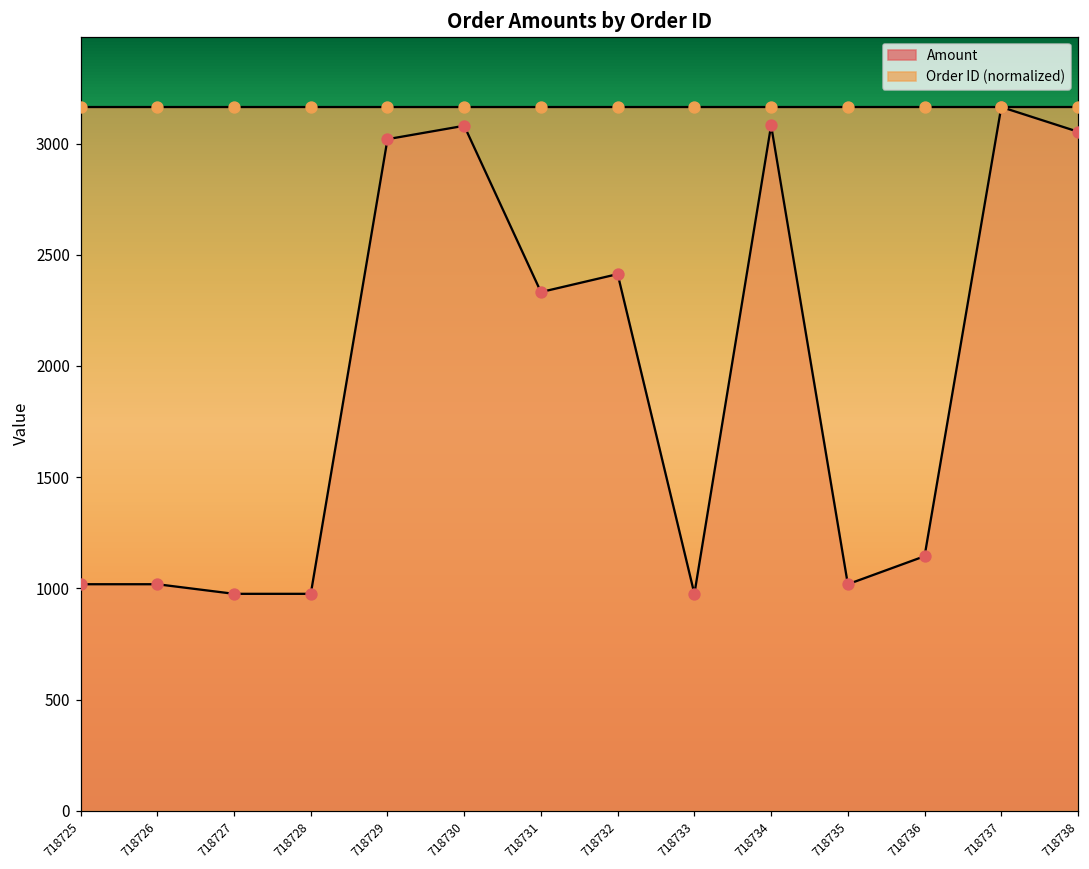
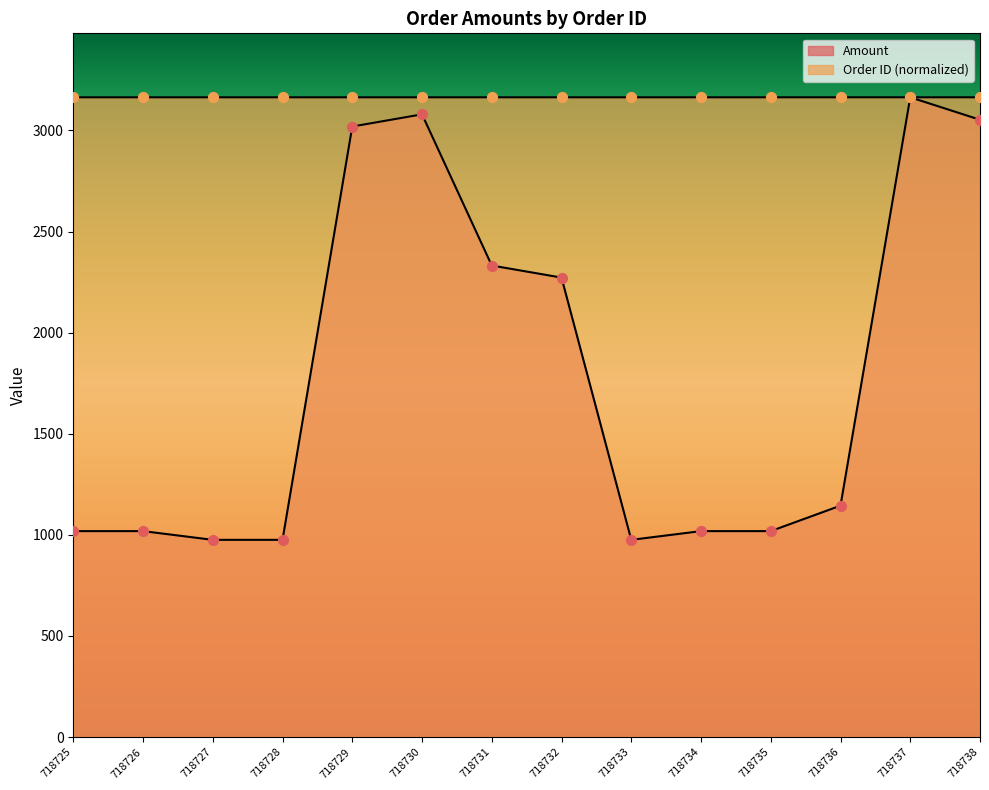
Amount, 718732: 2410 -> 2270
Amount, 718734: 3080 -> 1020
